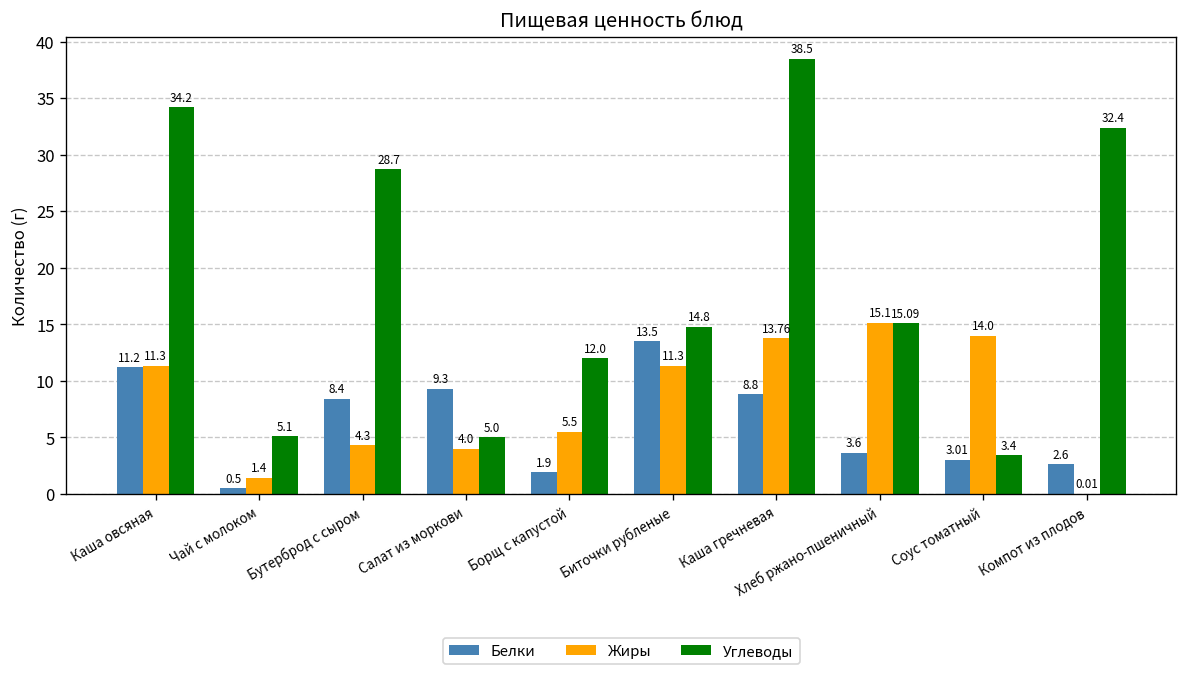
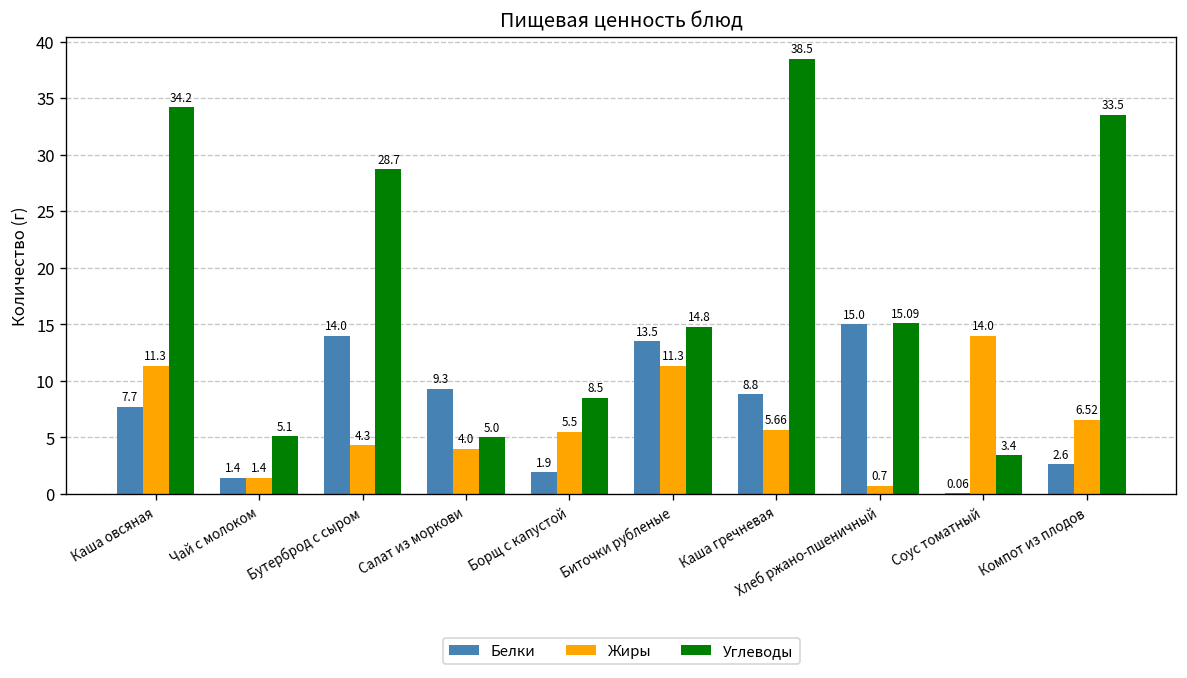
Белки, Каша овсяная: 11.2 -> 7.7
Белки, Чай с молоком: 0.5 -> 1.4
Белки, Бутерброд с сыром: 8.4 -> 14.0
Углеводы, Борщ с капустой: 12.0 -> 8.5
Жиры, Каша гречневая: 13.76 -> 5.66
Белки, Хлеб ржано-пшеничный: 3.6 -> 15.0
Жиры, Хлеб ржано-пшеничный: 15.1 -> 0.7
Белки, Соус томатный: 3.01 -> 0.06
Жиры, Компот из плодов: 0.01 -> 6.52
Углеводы, Компот из плодов: 32.4 -> 33.5
